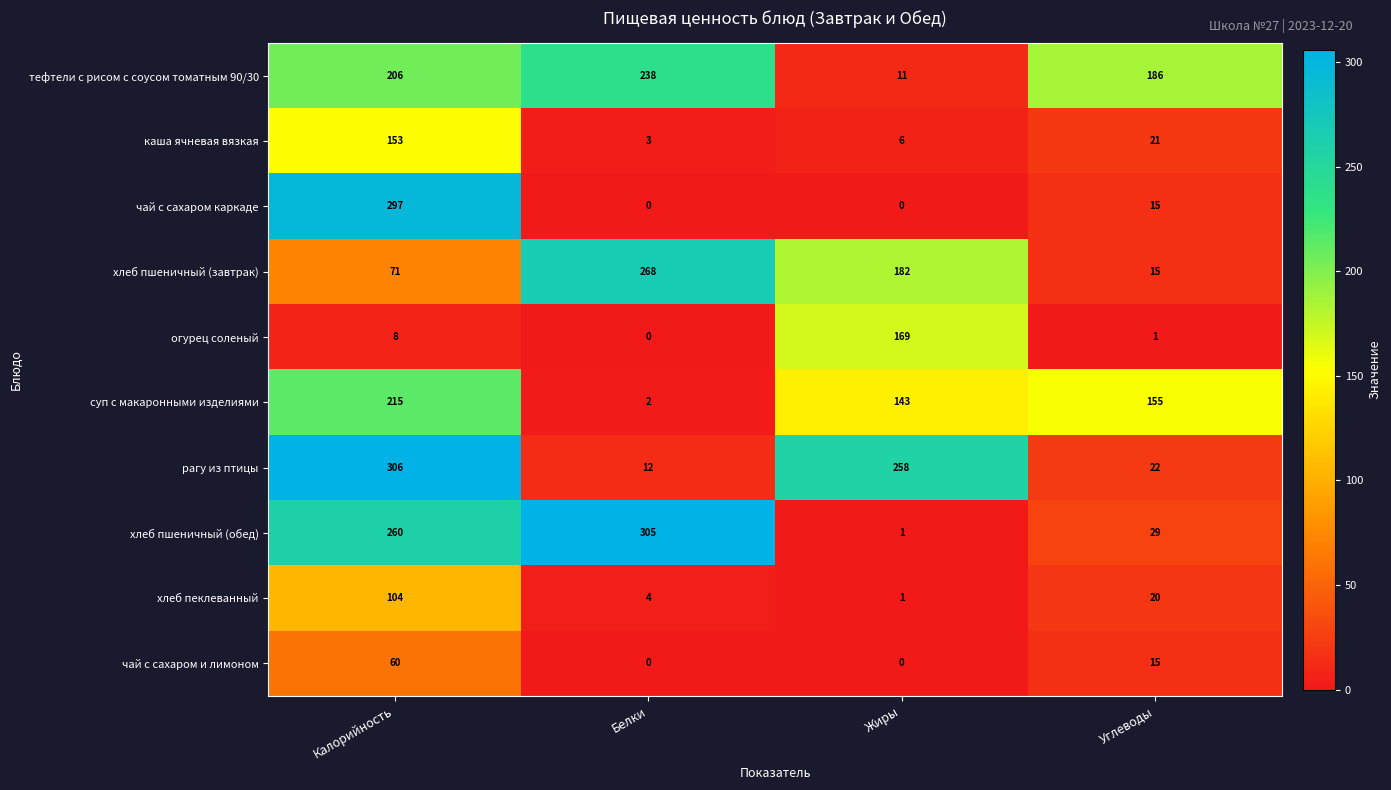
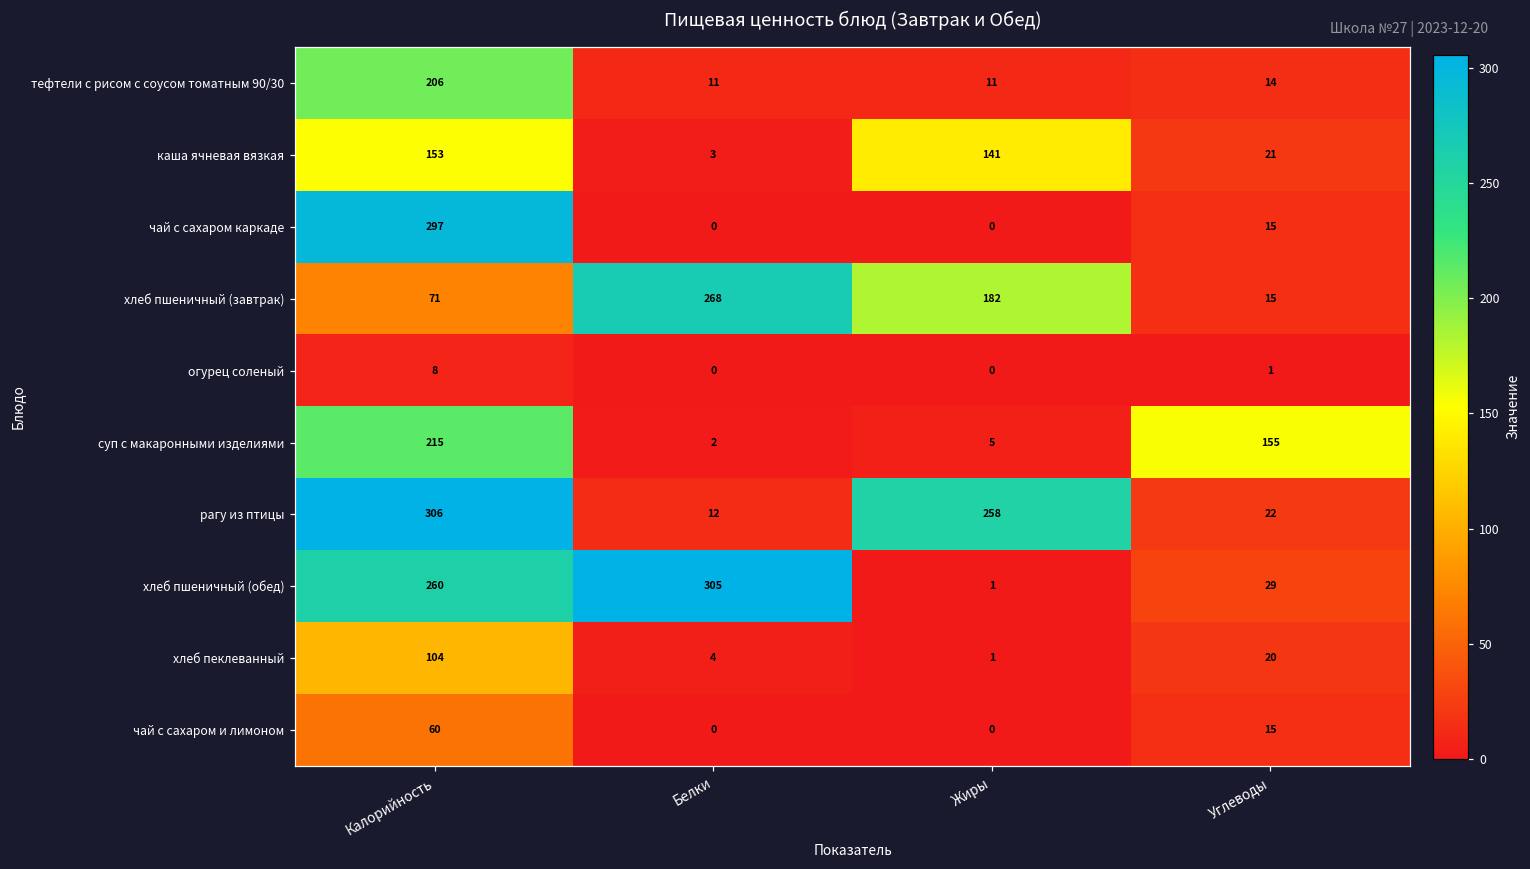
тефтели с рисом с соусом томатным 90/30, Белки: 238 -> 11
тефтели с рисом с соусом томатным 90/30, Углеводы: 186 -> 14
каша ячневая вязкая, Жиры: 6 -> 141
огурец соленый, Жиры: 169 -> 0
суп с макаронными изделиями, Жиры: 143 -> 5
